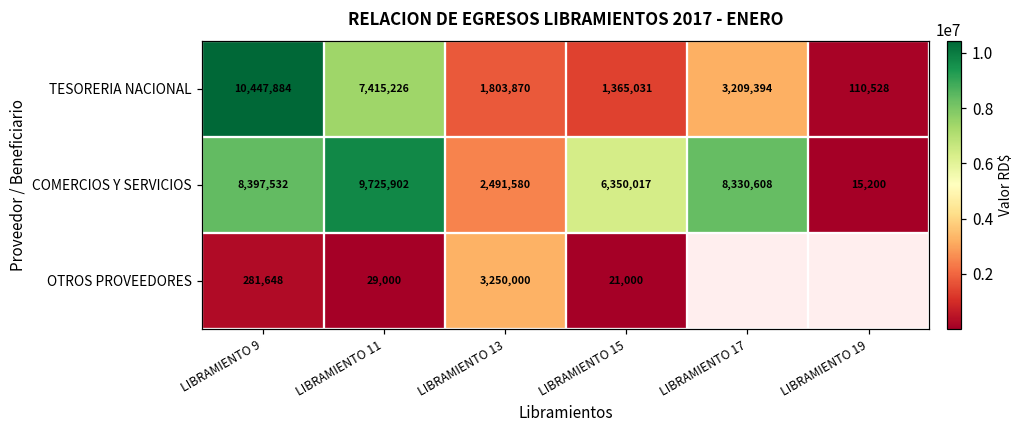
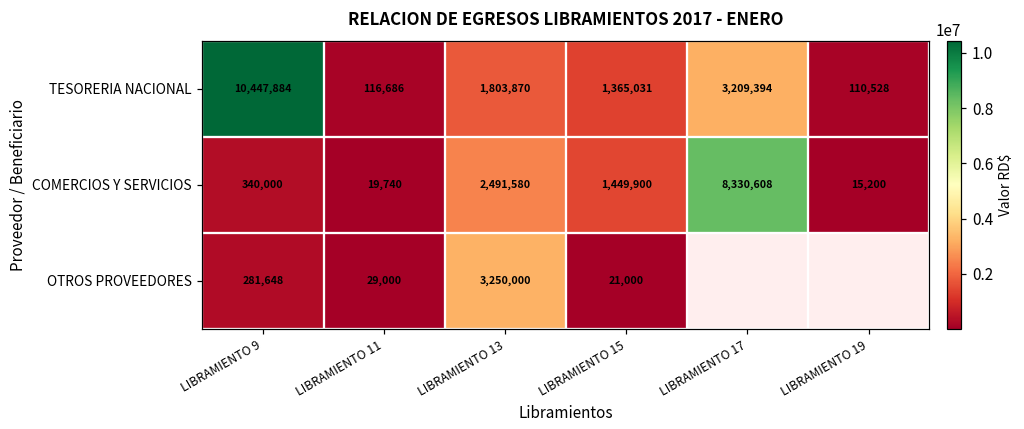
TESORERIA NACIONAL, LIBRAMIENTO 11: 7,415,226 -> 116,686
COMERCIOS Y SERVICIOS, LIBRAMIENTO 9: 8,397,532 -> 340,000
COMERCIOS Y SERVICIOS, LIBRAMIENTO 11: 9,725,902 -> 19,740
COMERCIOS Y SERVICIOS, LIBRAMIENTO 15: 6,350,017 -> 1,449,900
